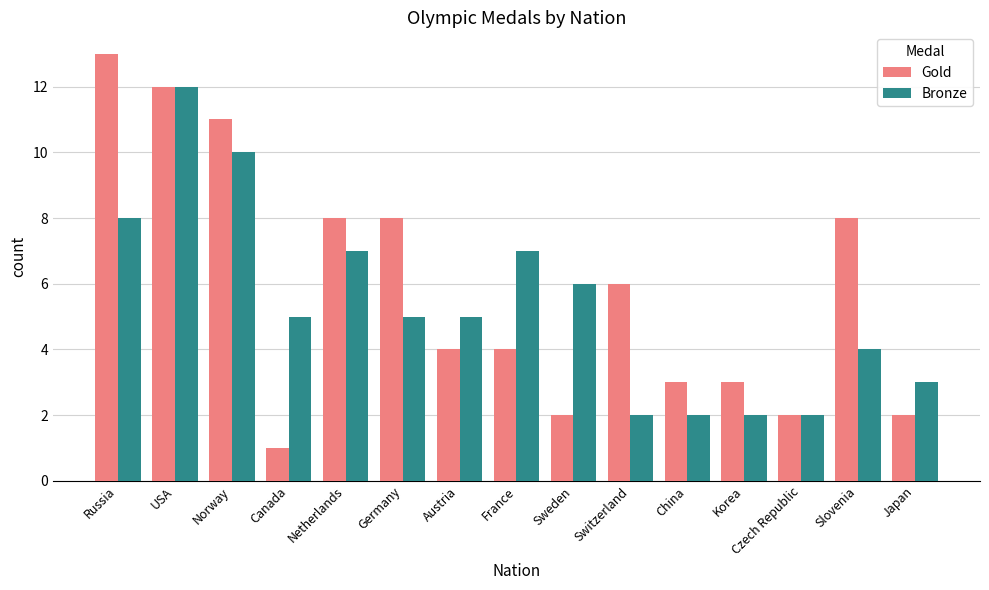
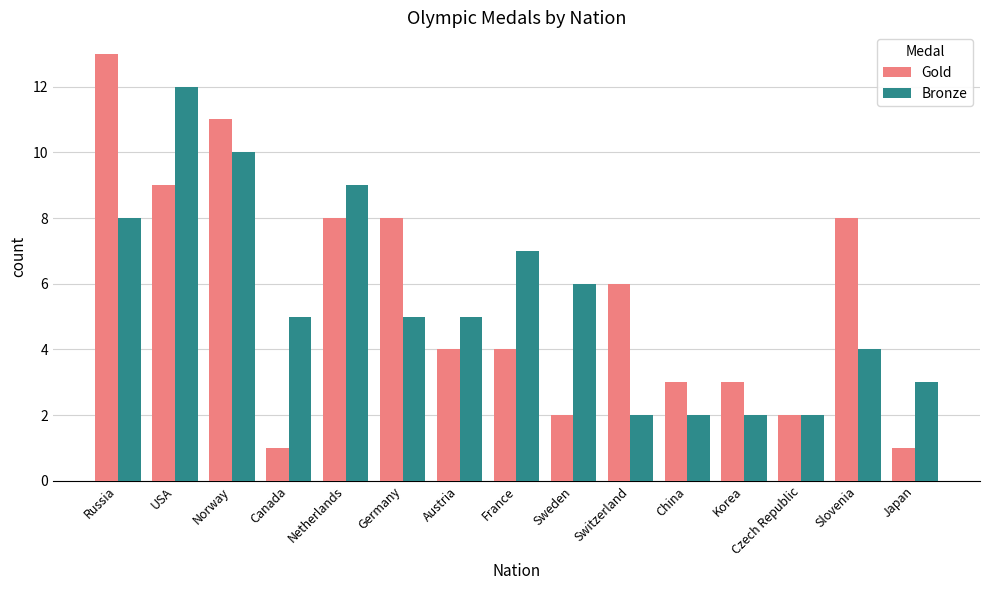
Gold, USA: 12 -> 9
Bronze, Netherlands: 7 -> 9
Gold, Japan: 2 -> 1
